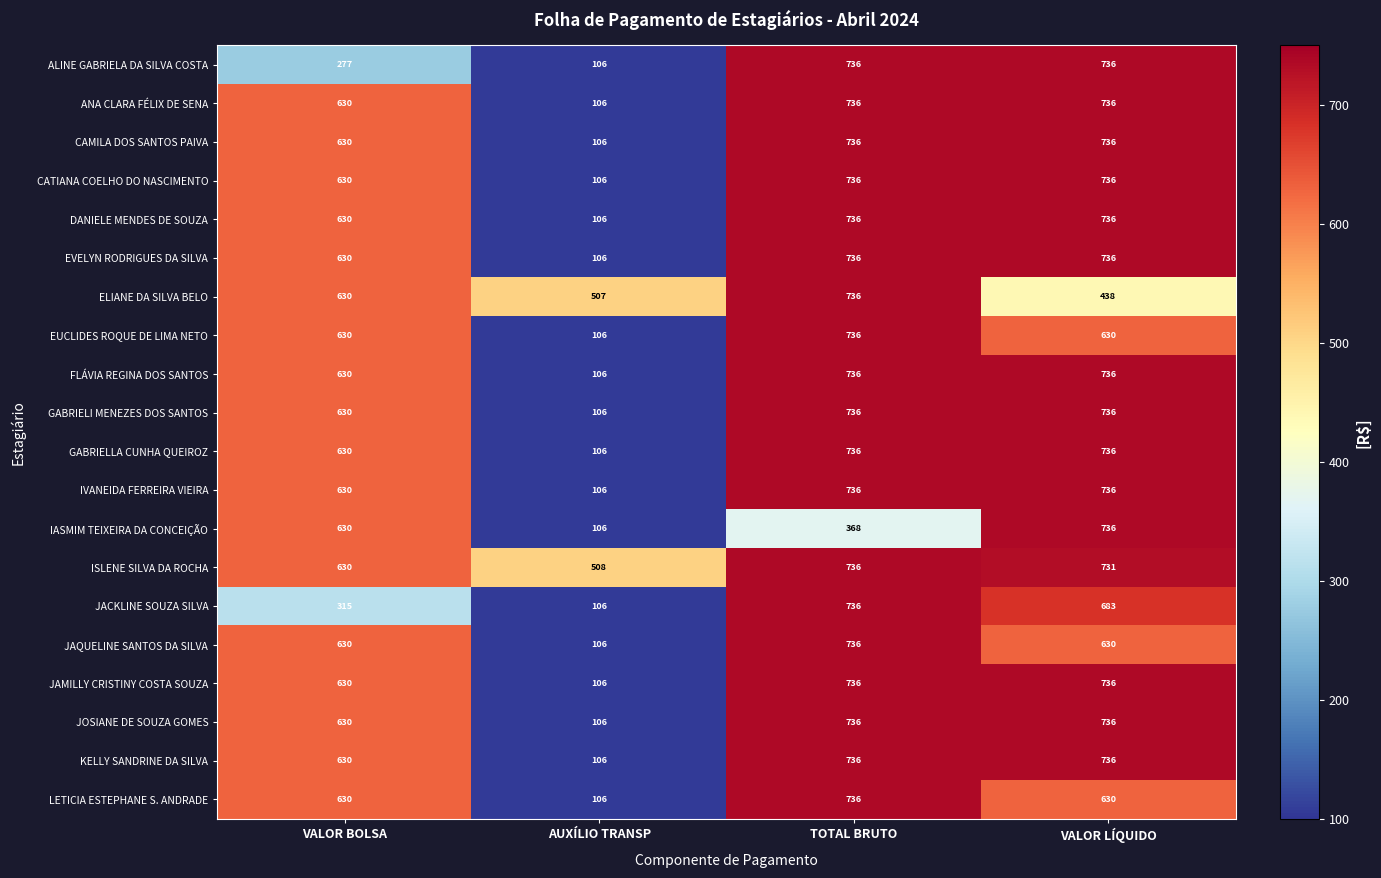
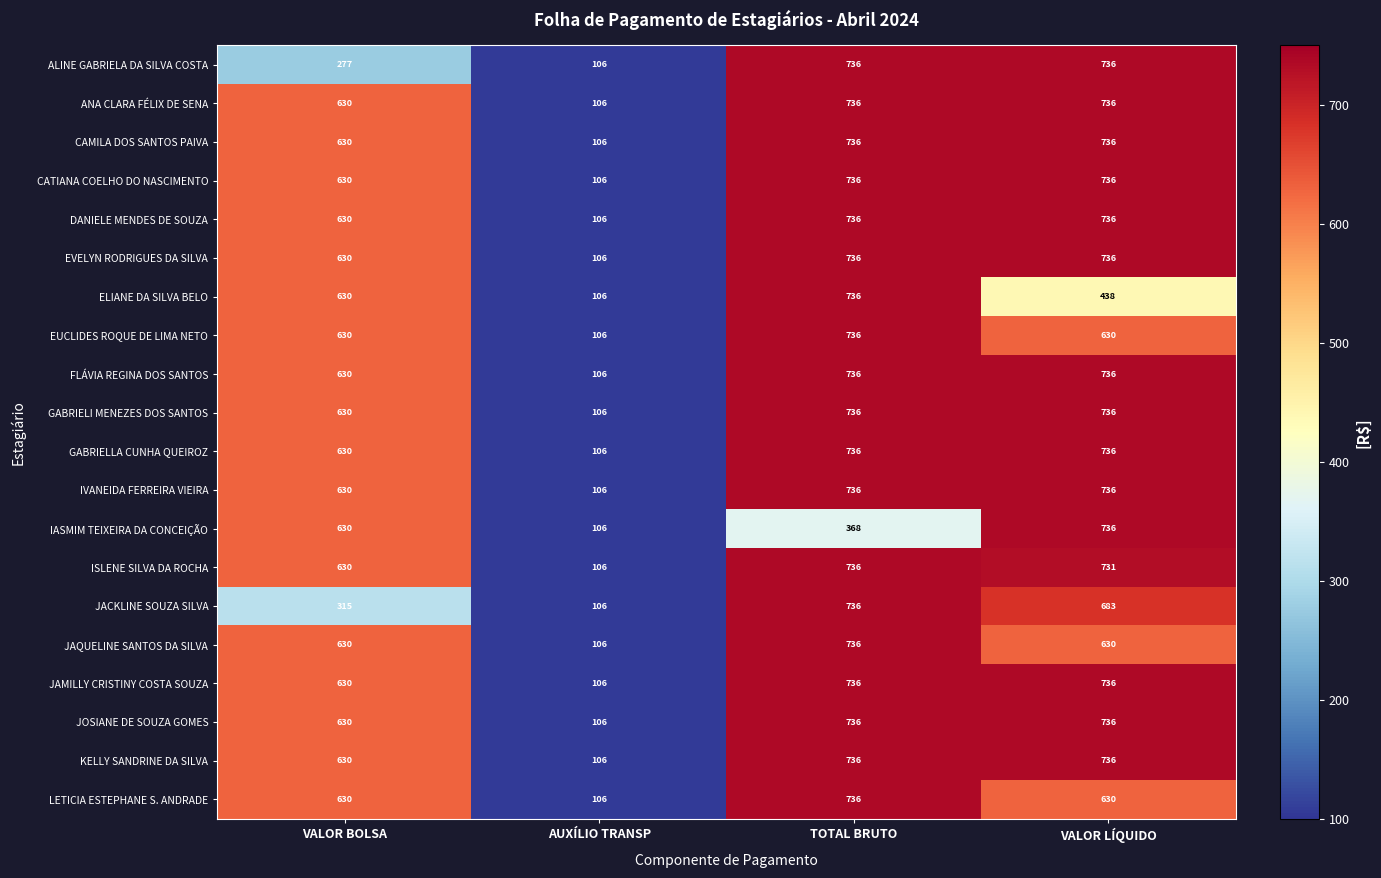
ELIANE DA SILVA BELO, AUXÍLIO TRANSP: 507 -> 106
ISLENE SILVA DA ROCHA, AUXÍLIO TRANSP: 508 -> 106
